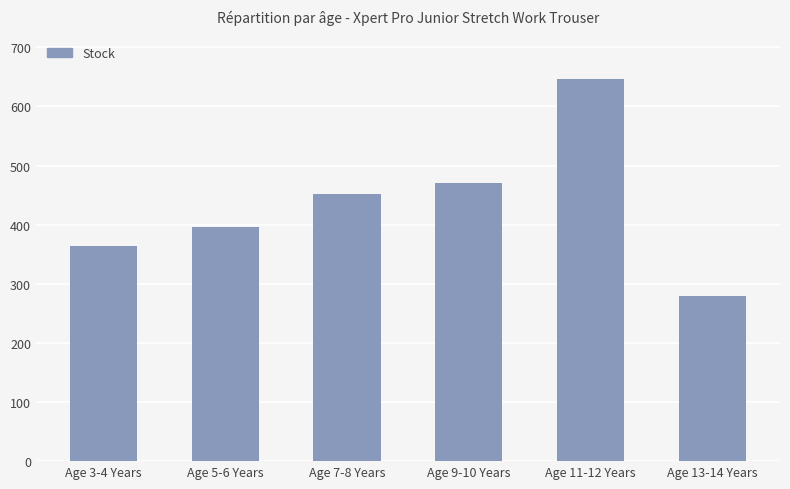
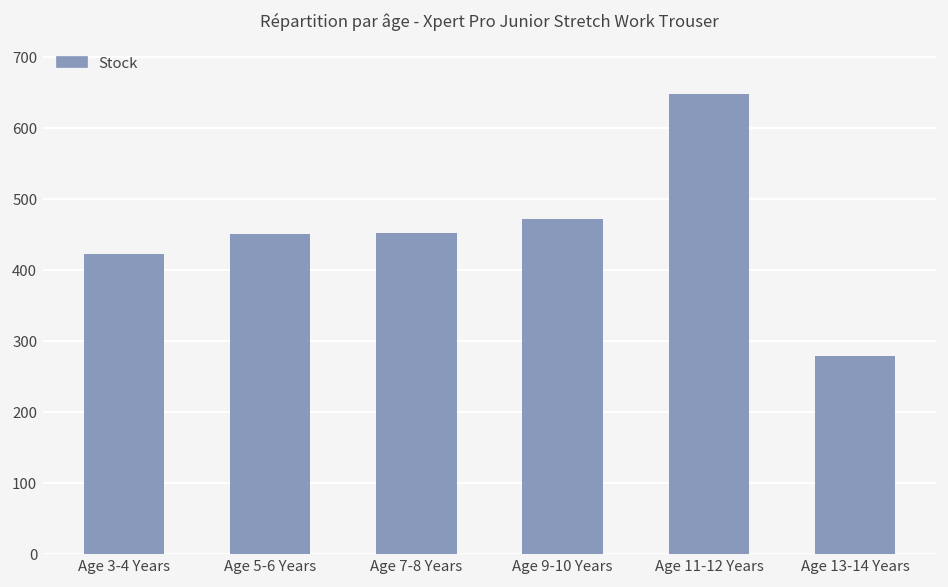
Age 3-4 Years: 360 -> 420
Age 5-6 Years: 400 -> 450
